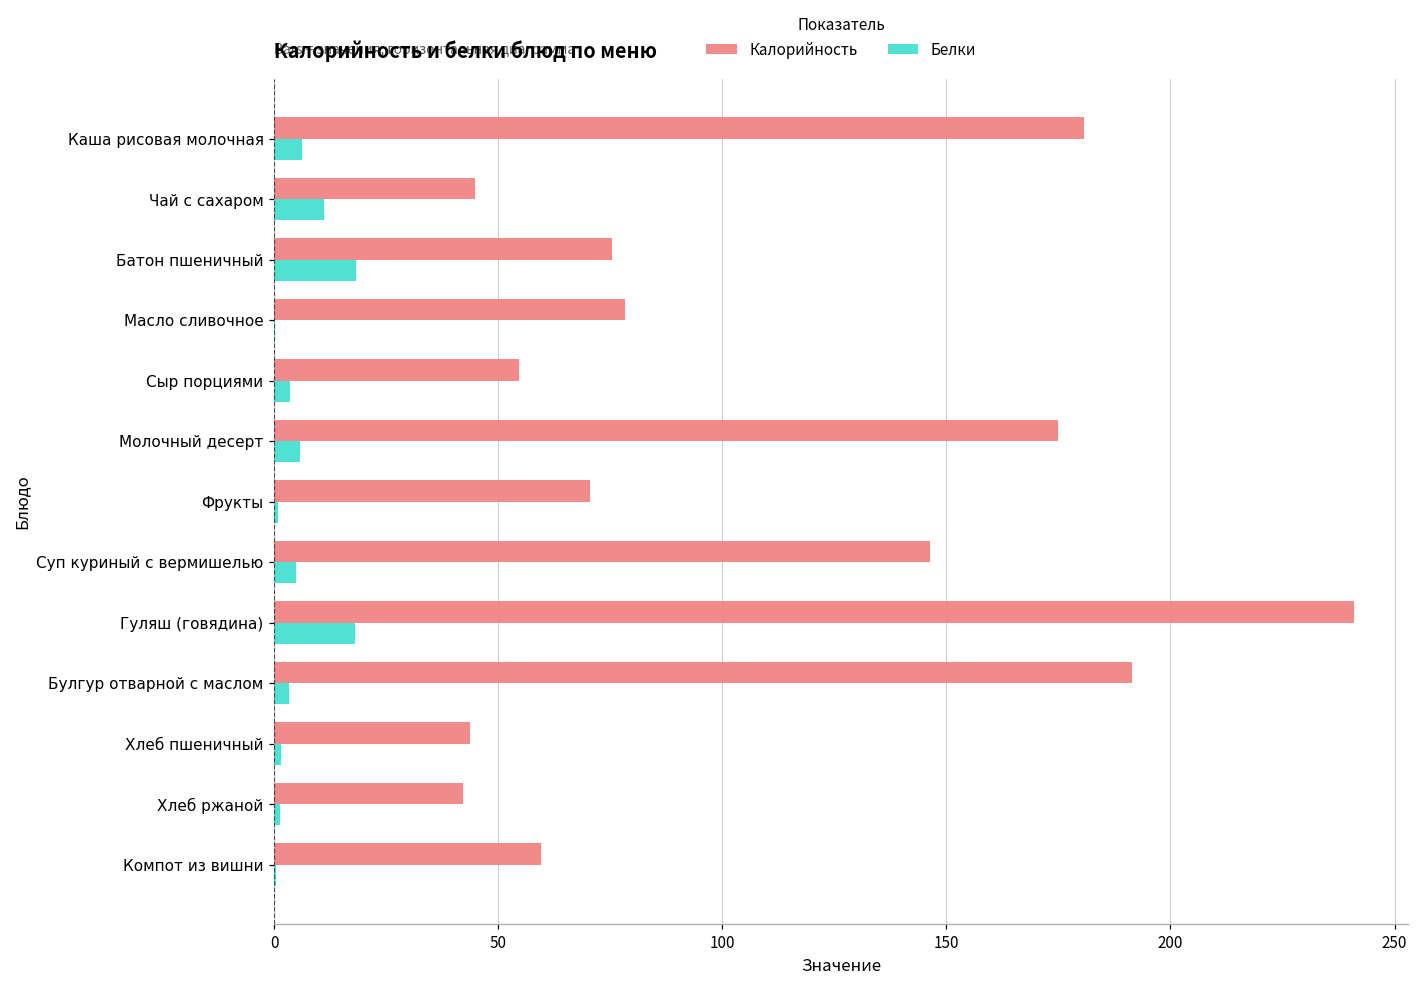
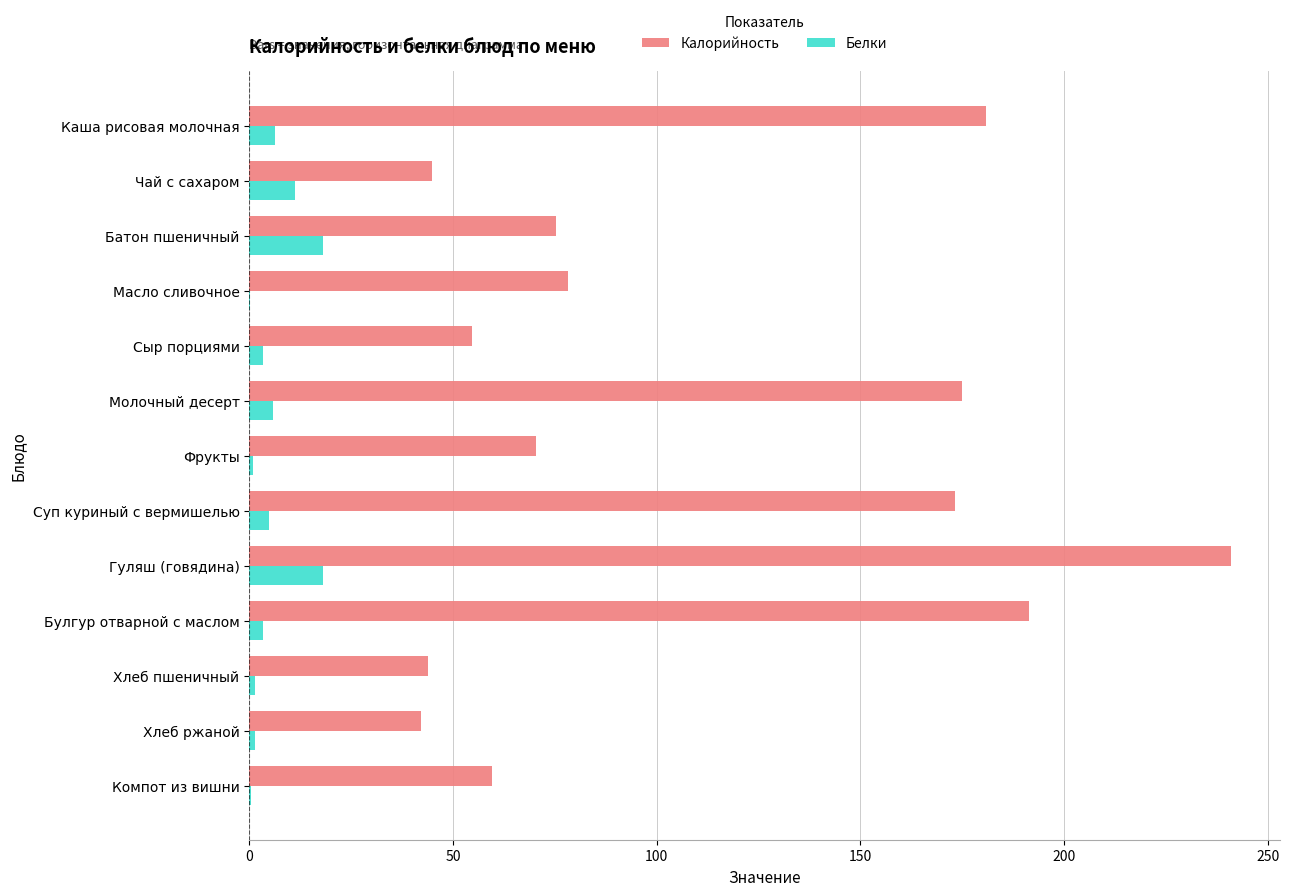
Калорийность, Суп куриный с вермишелью: 146 -> 173
